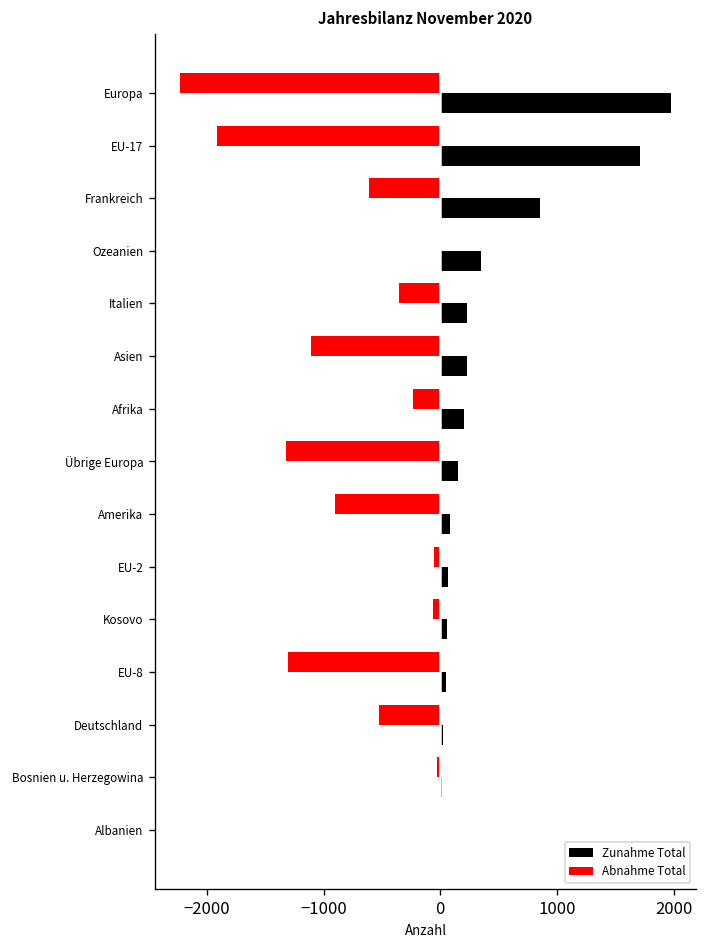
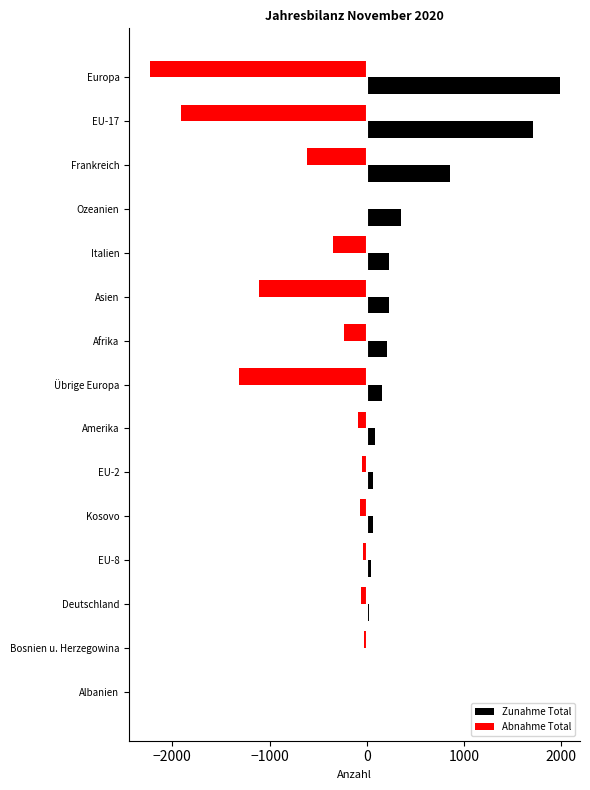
Abnahme Total, Amerika: -900 -> -100
Abnahme Total, EU-8: -1300 -> 0
Abnahme Total, Deutschland: -500 -> -100
